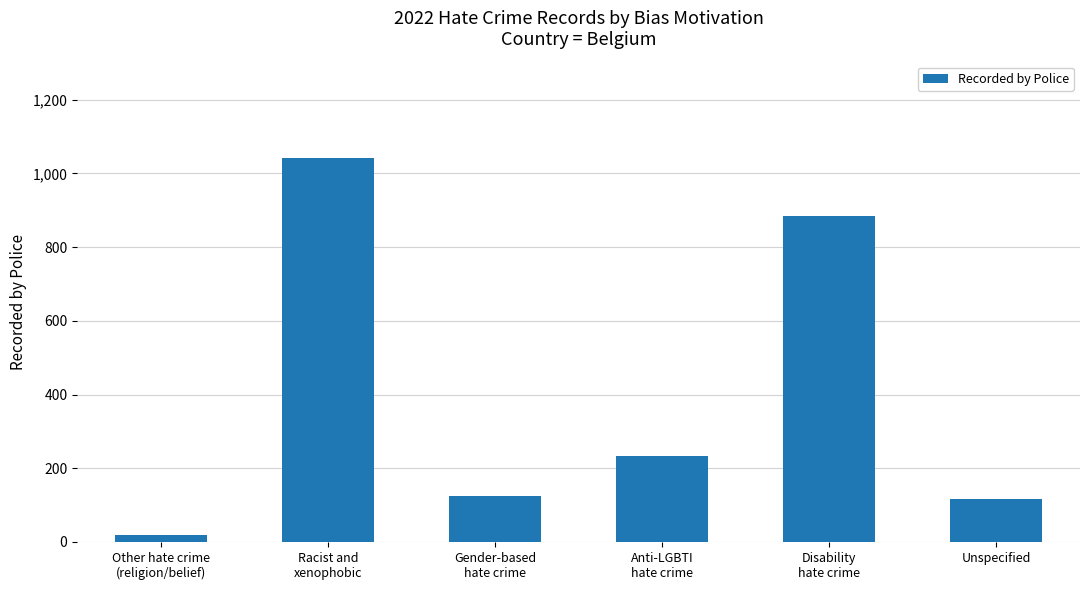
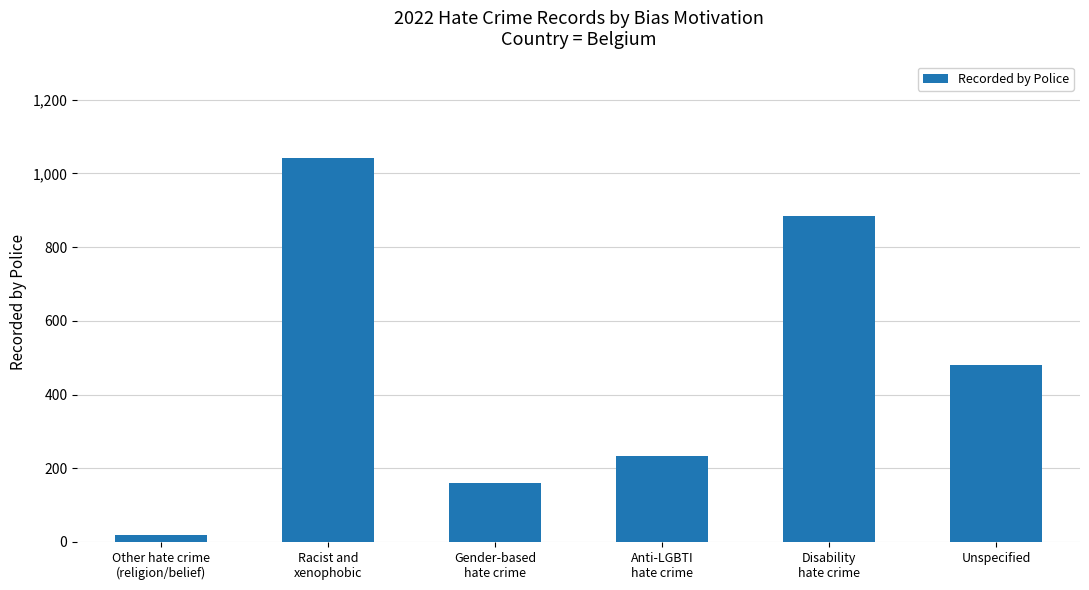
Gender-based hate crime: 130 -> 160
Unspecified: 120 -> 480
